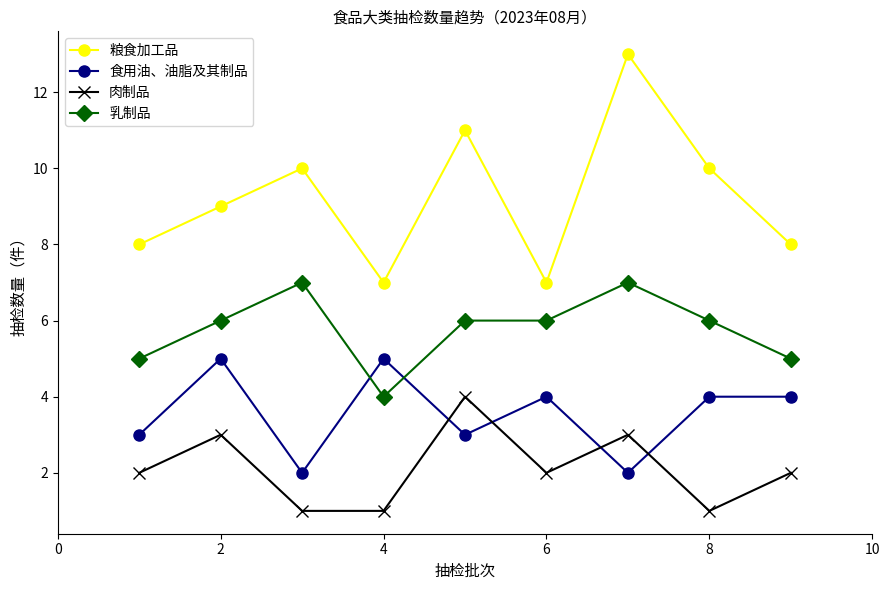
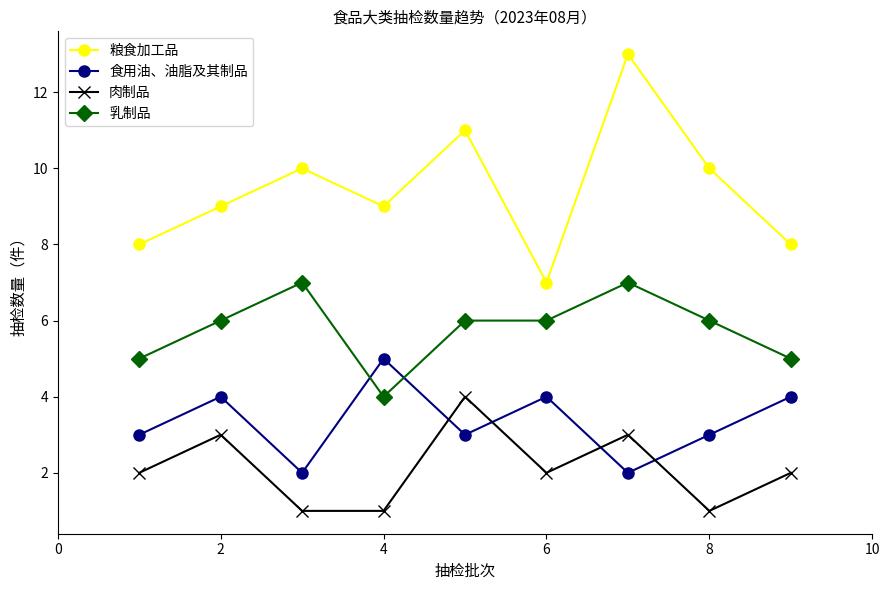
食用油、油脂及其制品, 2: 5 -> 4
粮食加工品, 4: 7 -> 9
食用油、油脂及其制品, 8: 4 -> 3
